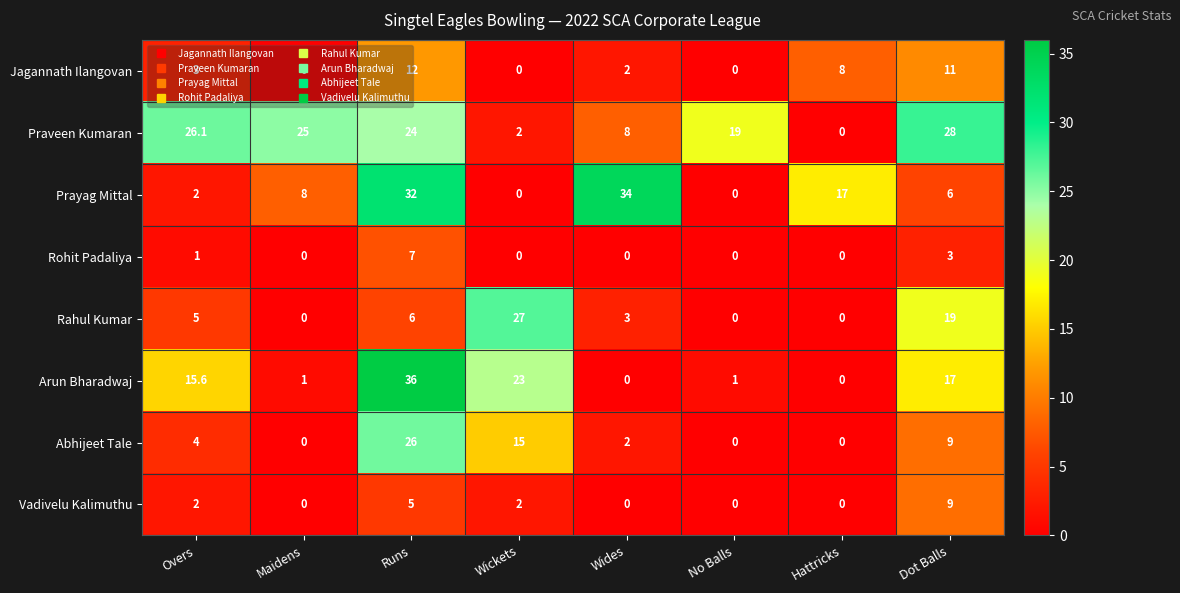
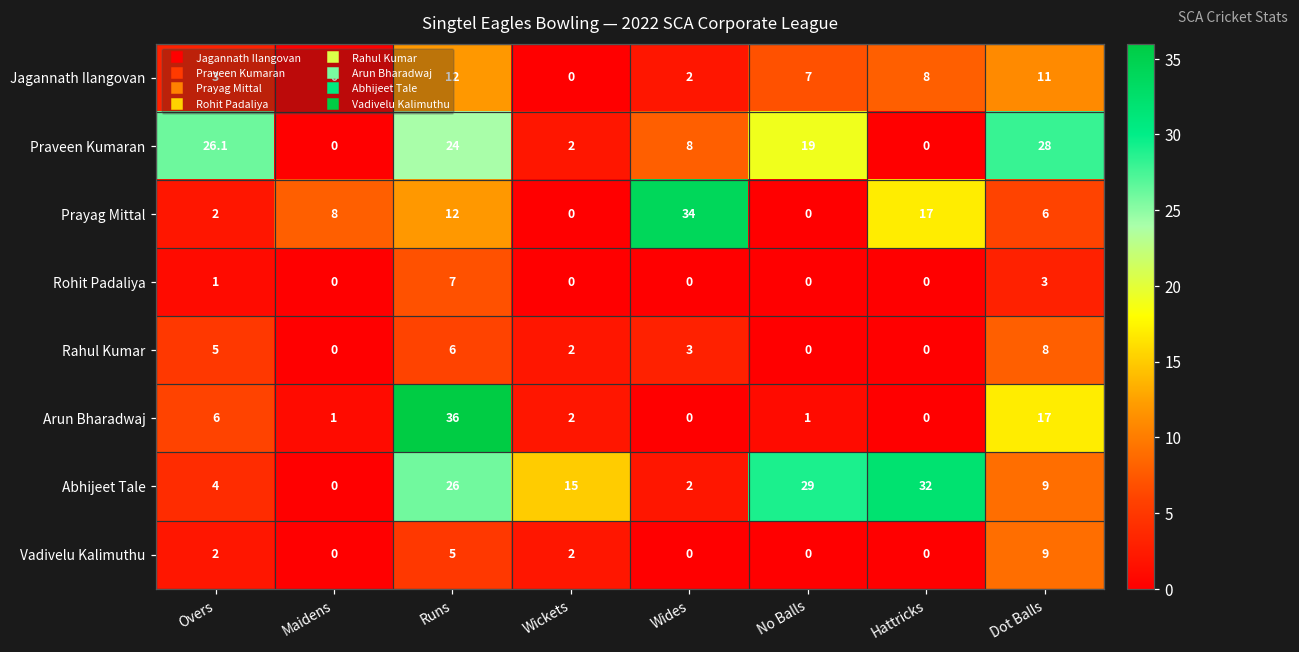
Jagannath Ilangovan, No Balls: 0 -> 7
Praveen Kumaran, Maidens: 25 -> 0
Prayag Mittal, Runs: 32 -> 12
Rahul Kumar, Wickets: 27 -> 2
Rahul Kumar, Dot Balls: 19 -> 8
Arun Bharadwaj, Overs: 15.6 -> 6
Arun Bharadwaj, Wickets: 23 -> 2
Abhijeet Tale, No Balls: 0 -> 29
Abhijeet Tale, Hattricks: 0 -> 32
